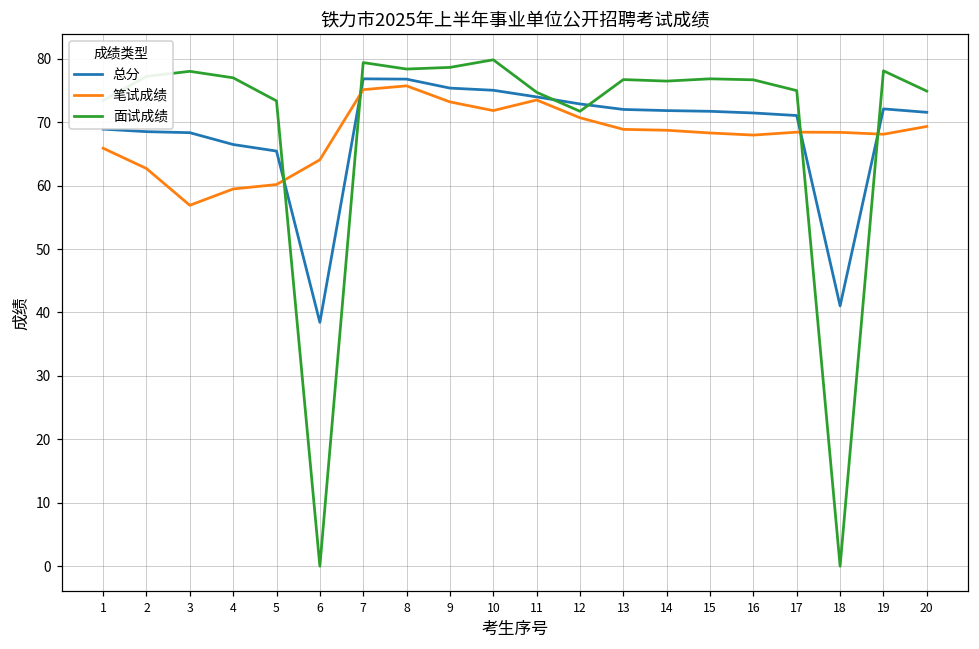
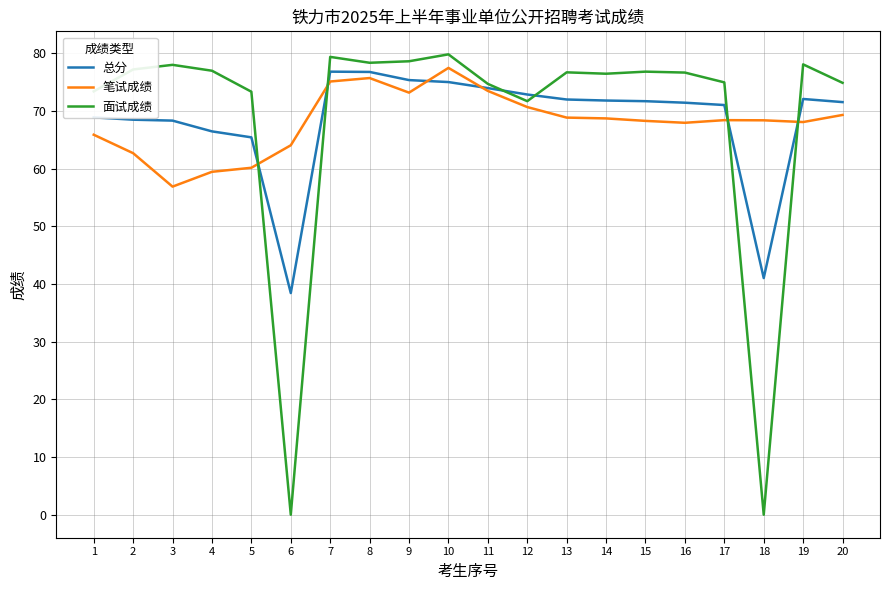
笔试成绩, 10: 72 -> 77
